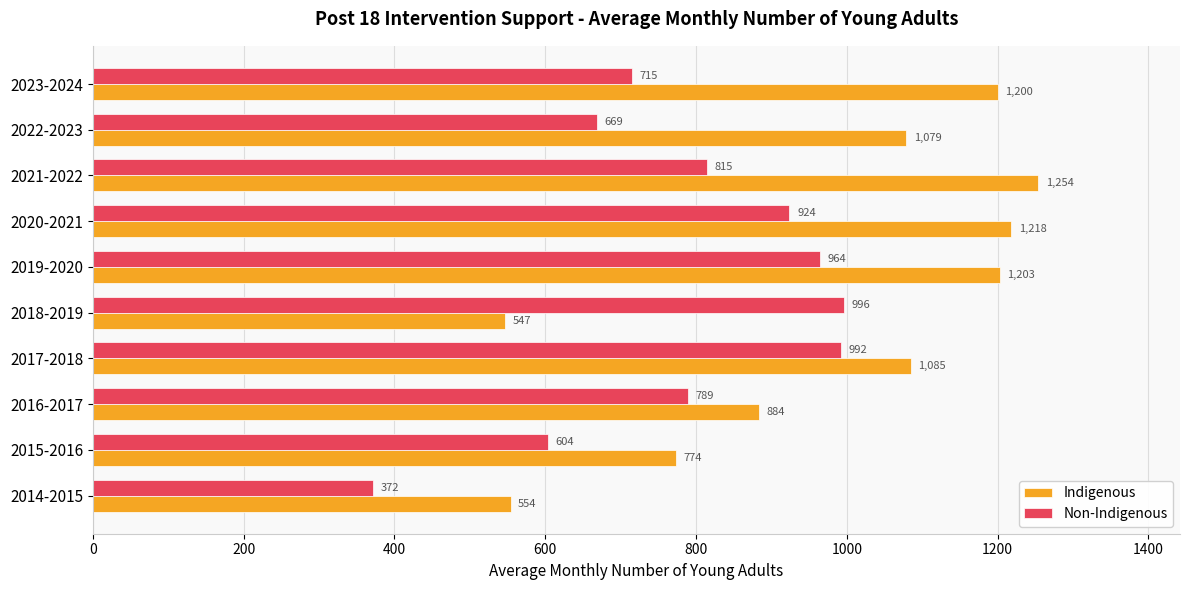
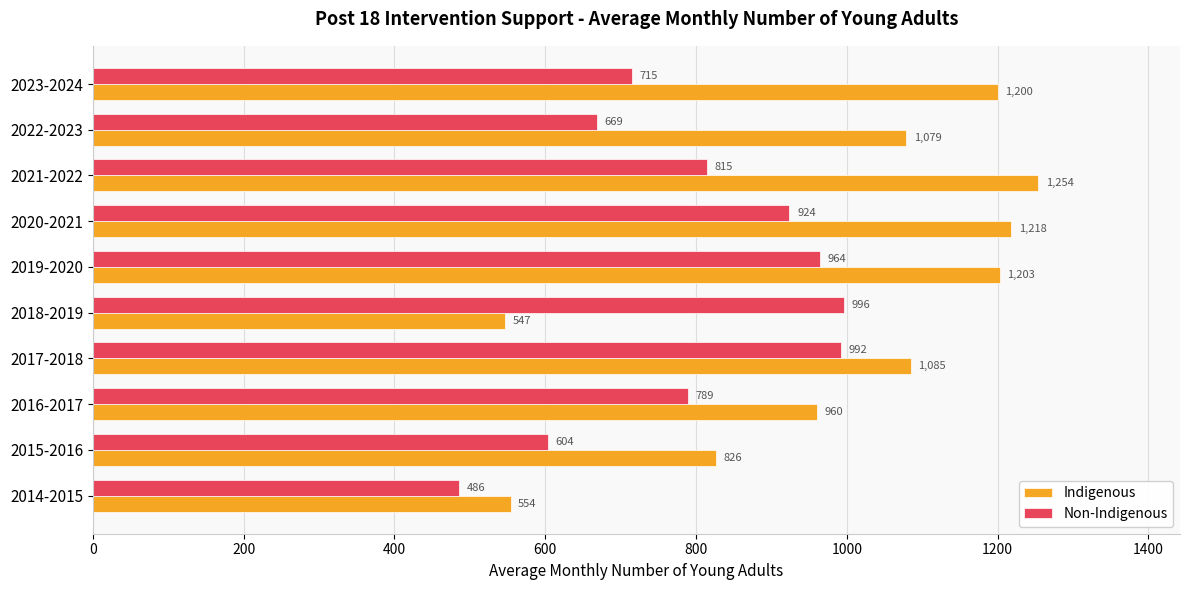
Indigenous, 2016-2017: 884 -> 960
Indigenous, 2015-2016: 774 -> 826
Non-Indigenous, 2014-2015: 372 -> 486
